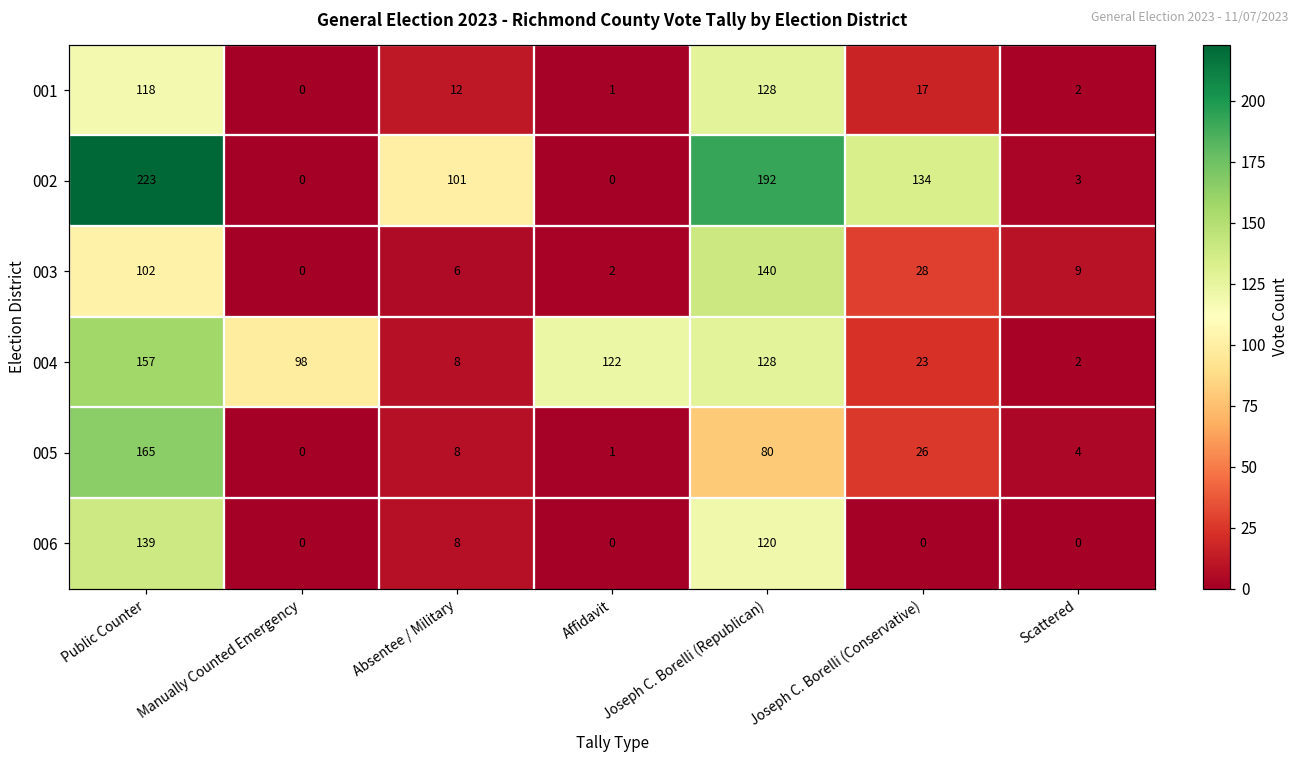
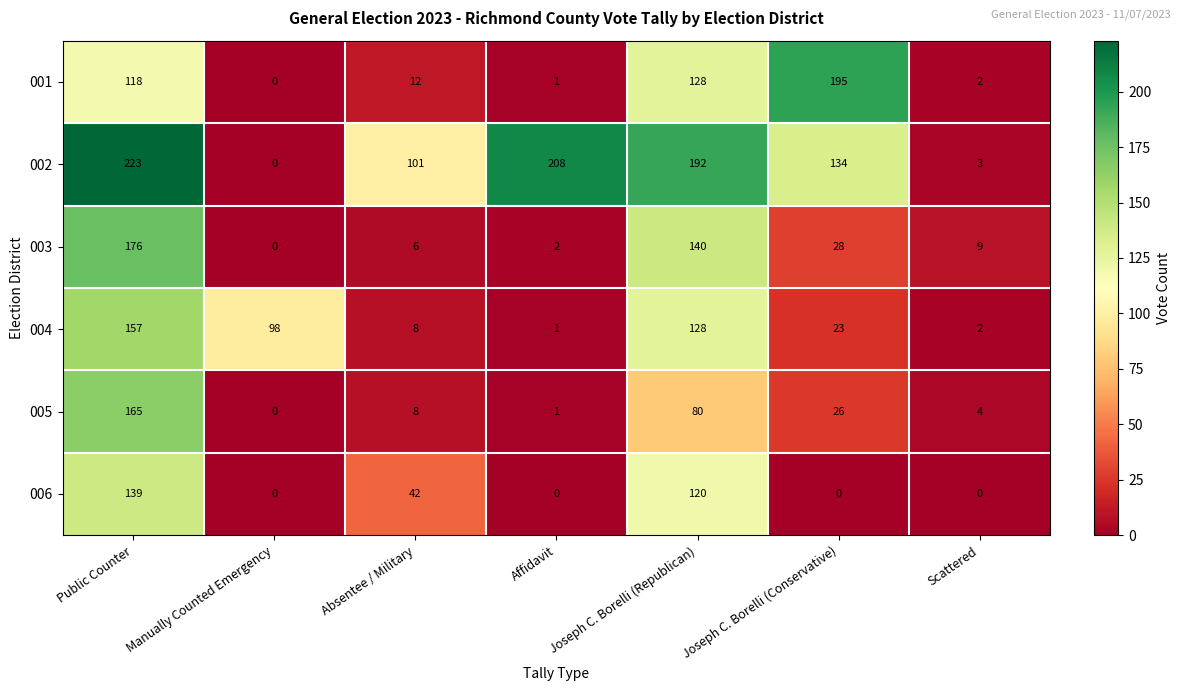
001, Joseph C. Borelli (Conservative): 17 -> 195
002, Affidavit: 0 -> 208
003, Public Counter: 102 -> 176
004, Affidavit: 122 -> 1
006, Absentee / Military: 8 -> 42
